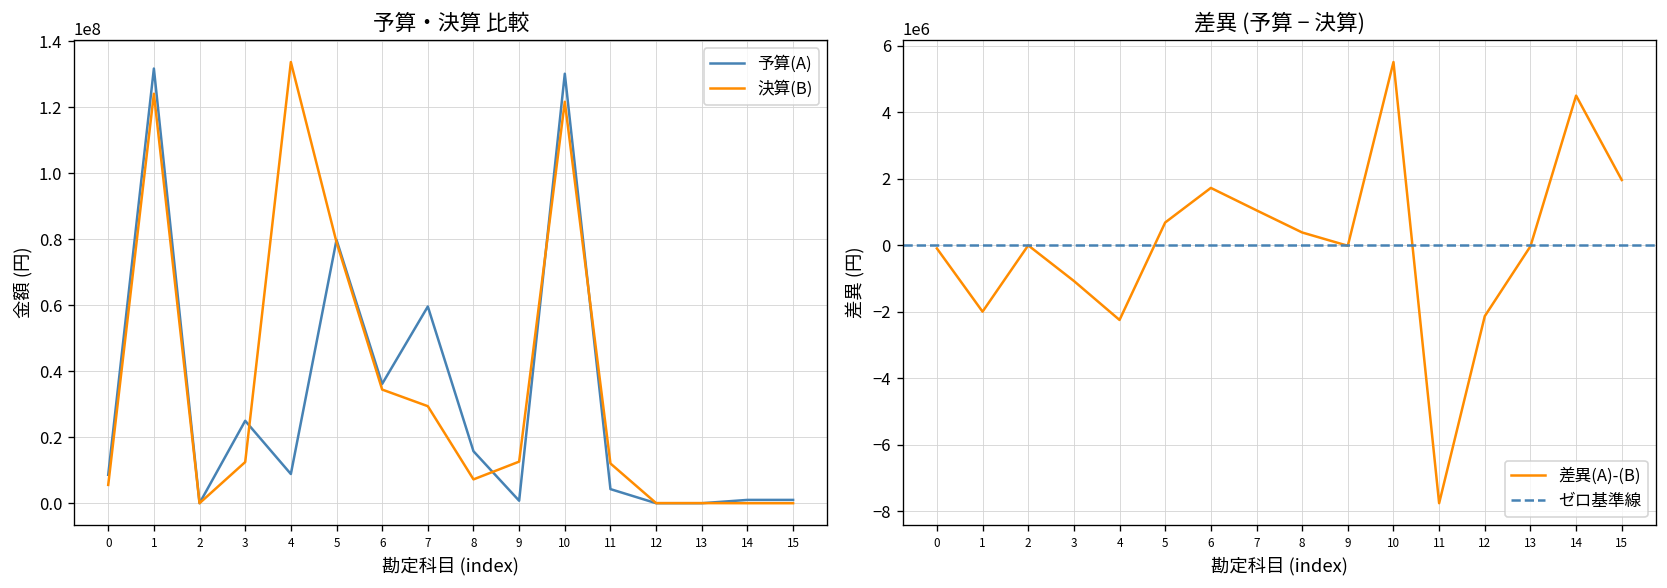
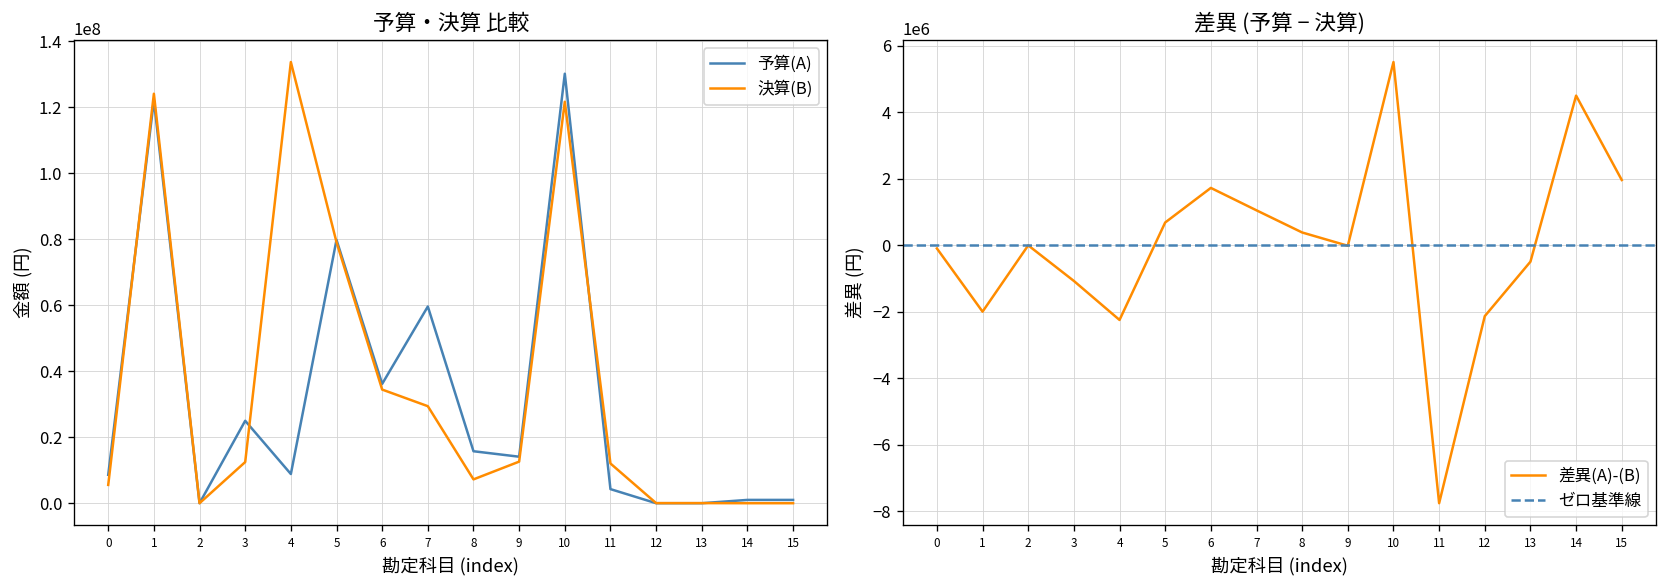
予算・決算 比較, 予算(A), 1: 132000000 -> 122000000
予算・決算 比較, 予算(A), 9: 1000000 -> 14000000
差異 (予算 − 決算), 13: 0 -> -500000
